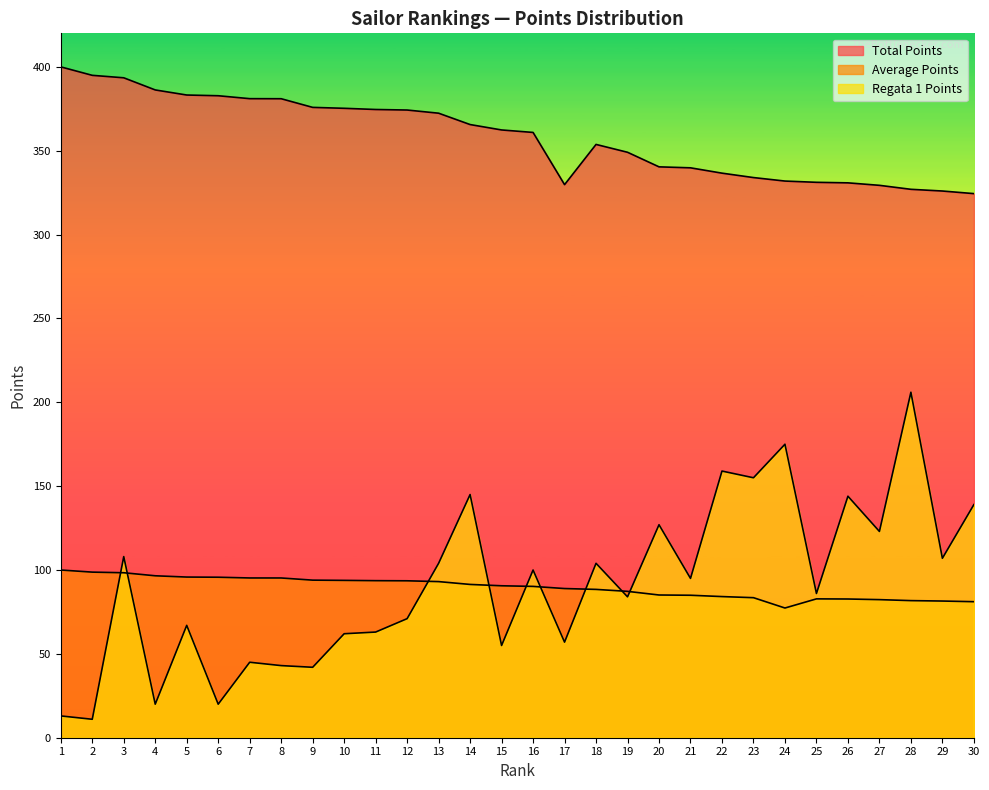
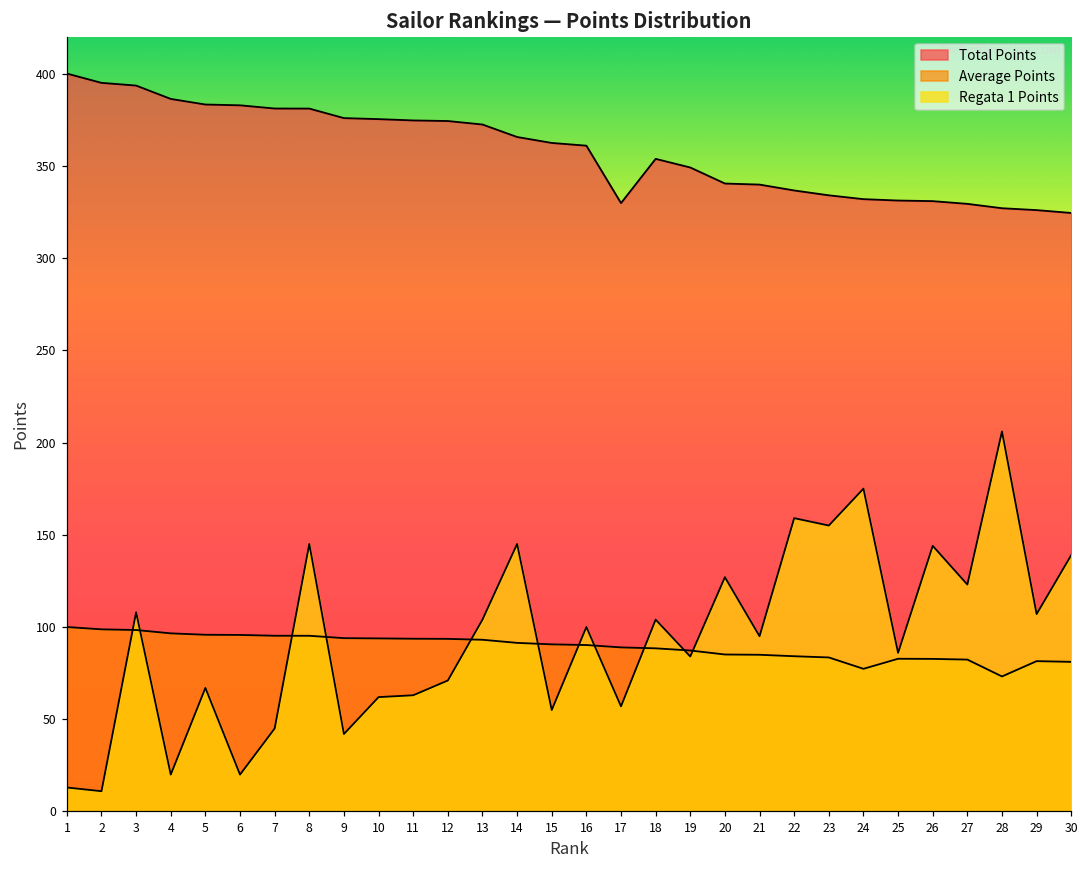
Regata 1 Points, 8: 43 -> 145
Average Points, 28: 82 -> 73
